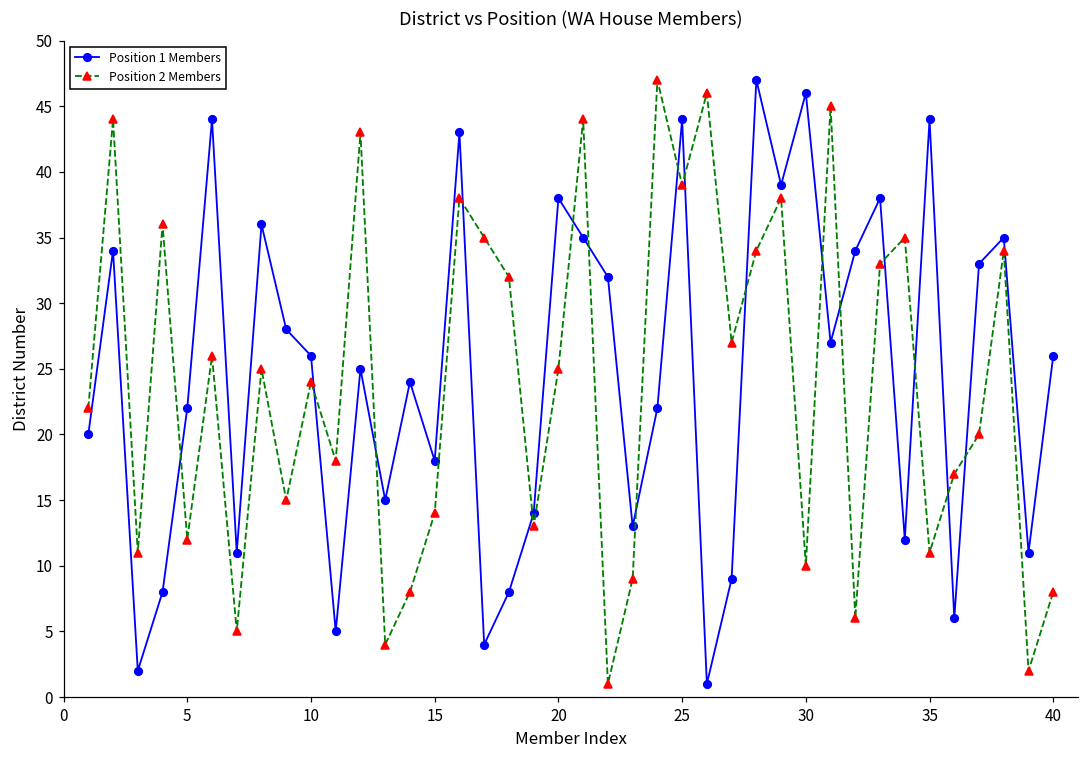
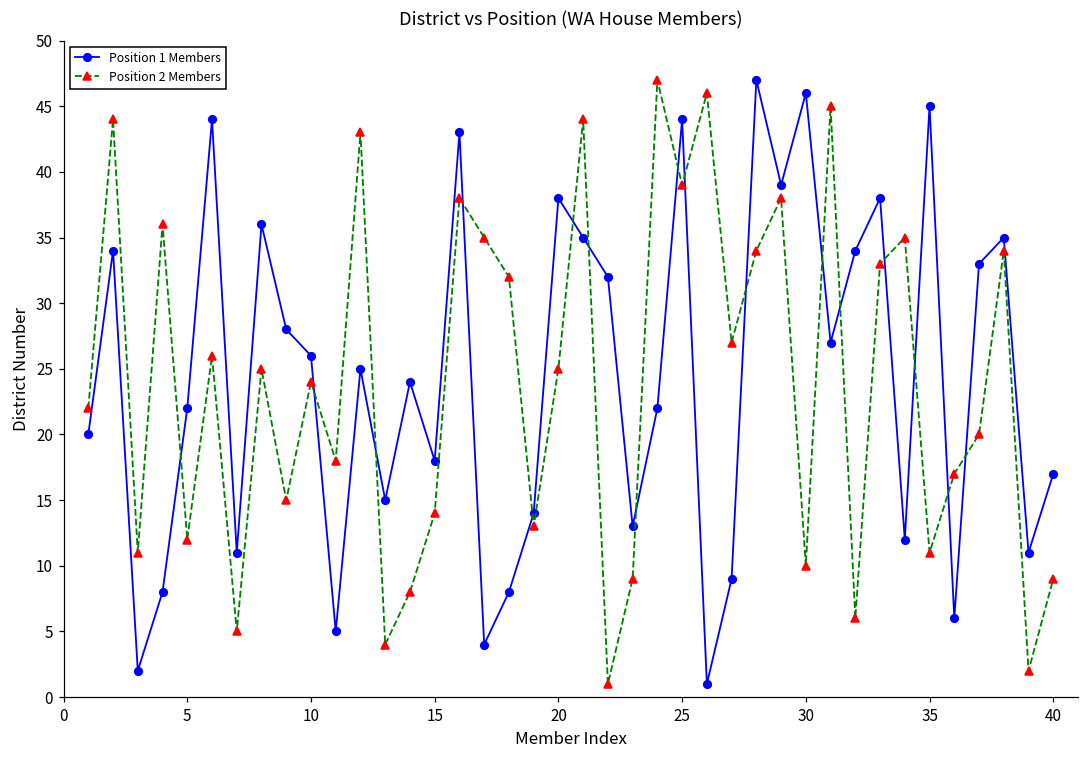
Position 1 Members, 35: 44 -> 45
Position 1 Members, 40: 26 -> 17
Position 2 Members, 40: 8 -> 9
